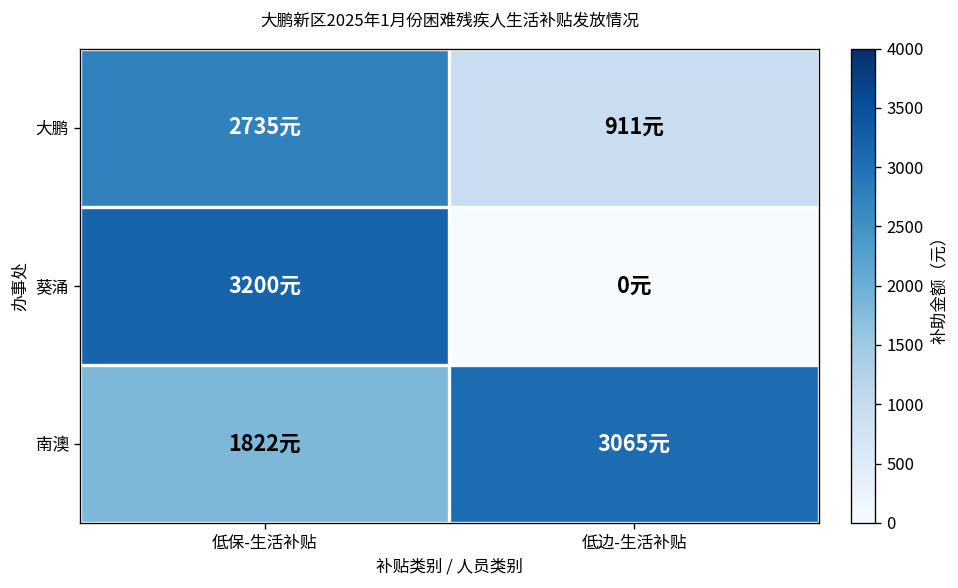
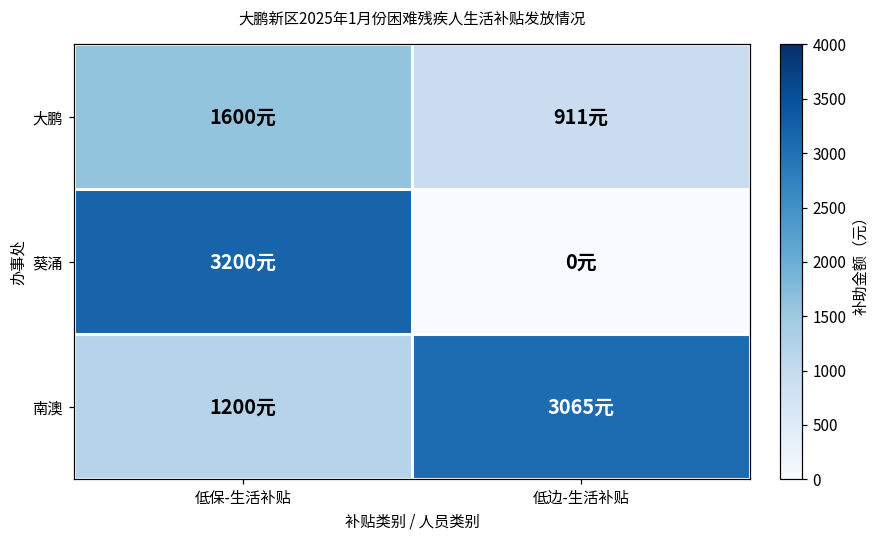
大鹏, 低保-生活补贴: 2735元 -> 1600元
南澳, 低保-生活补贴: 1822元 -> 1200元
